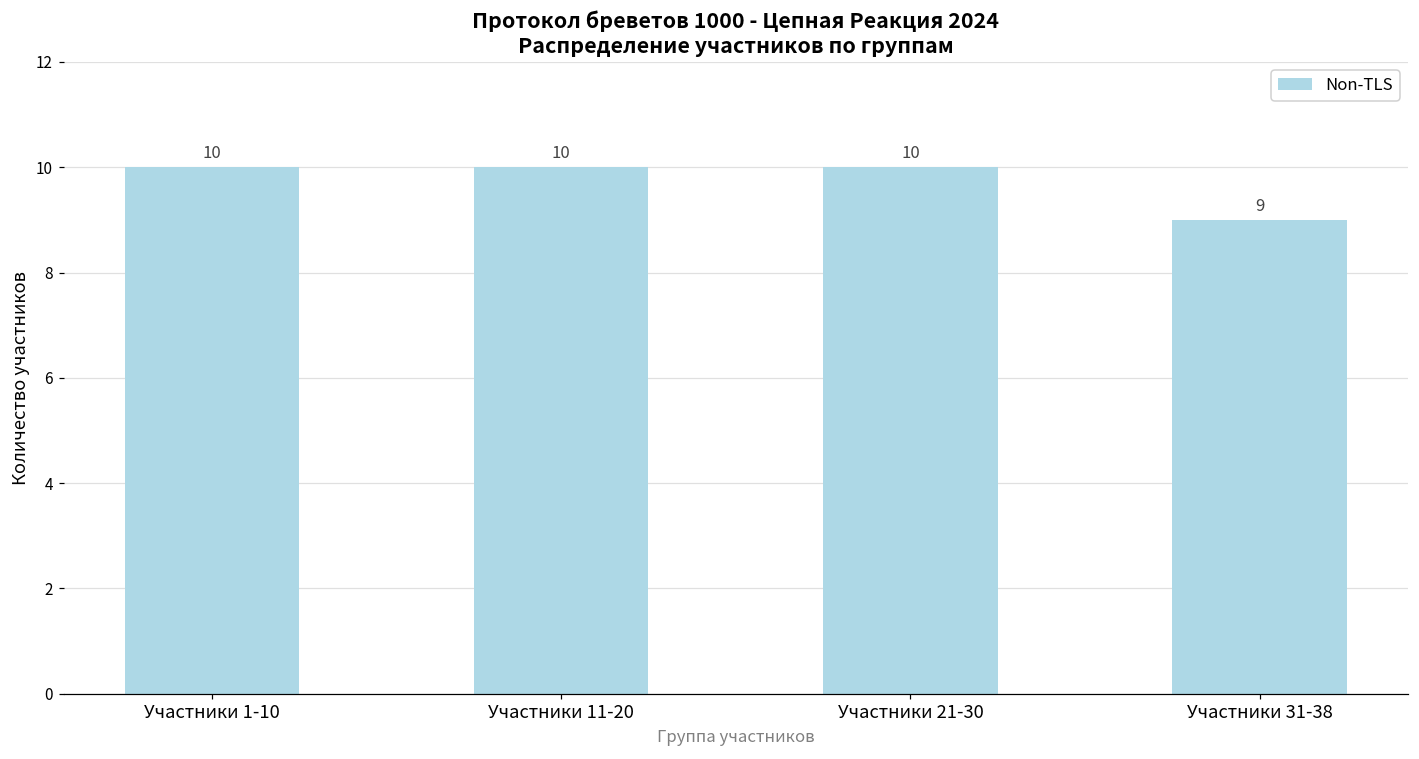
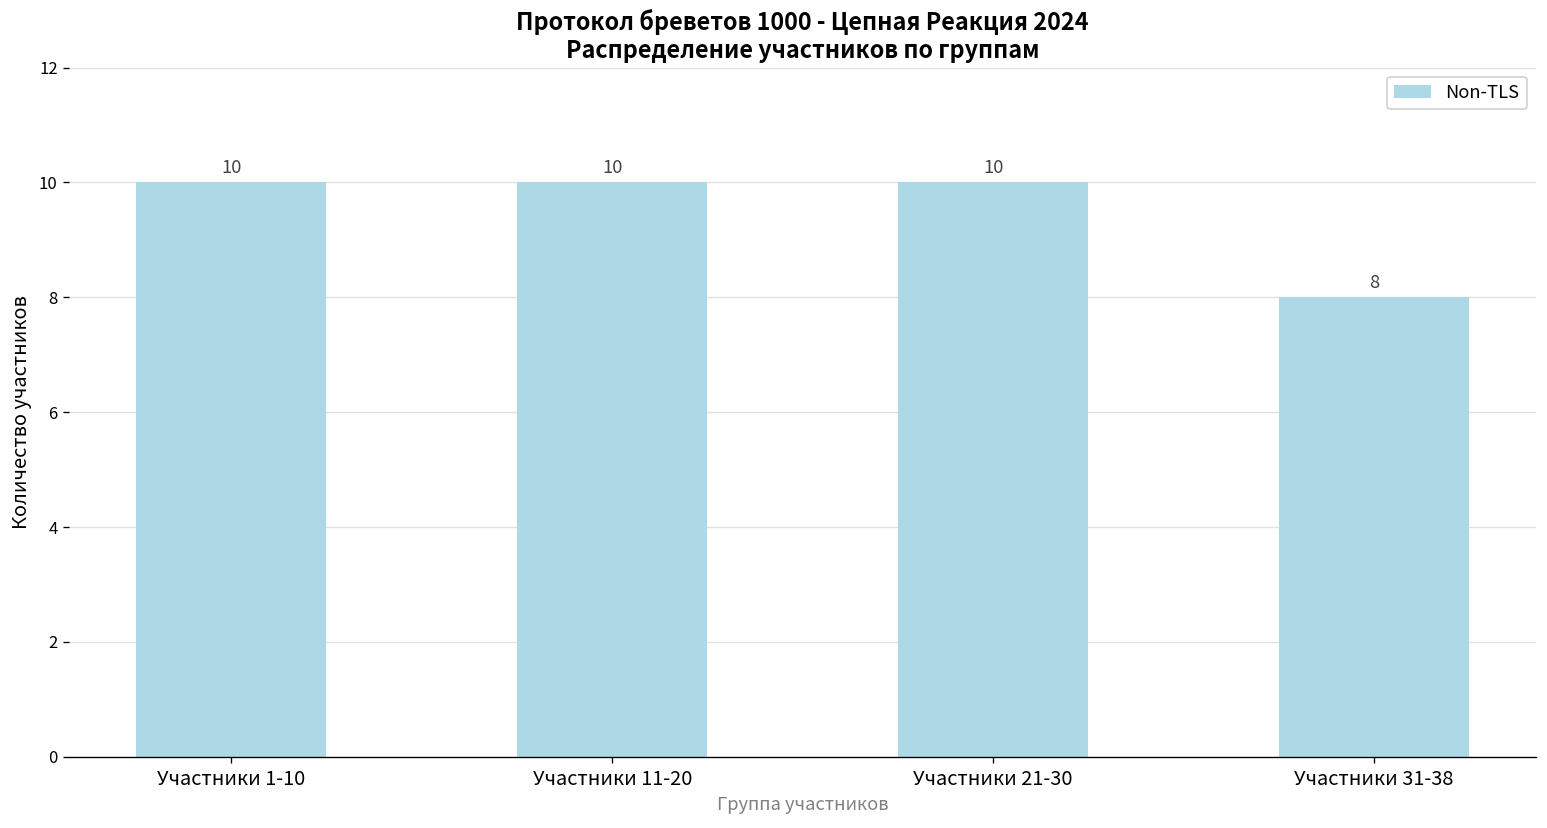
Участники 31-38: 9 -> 8
